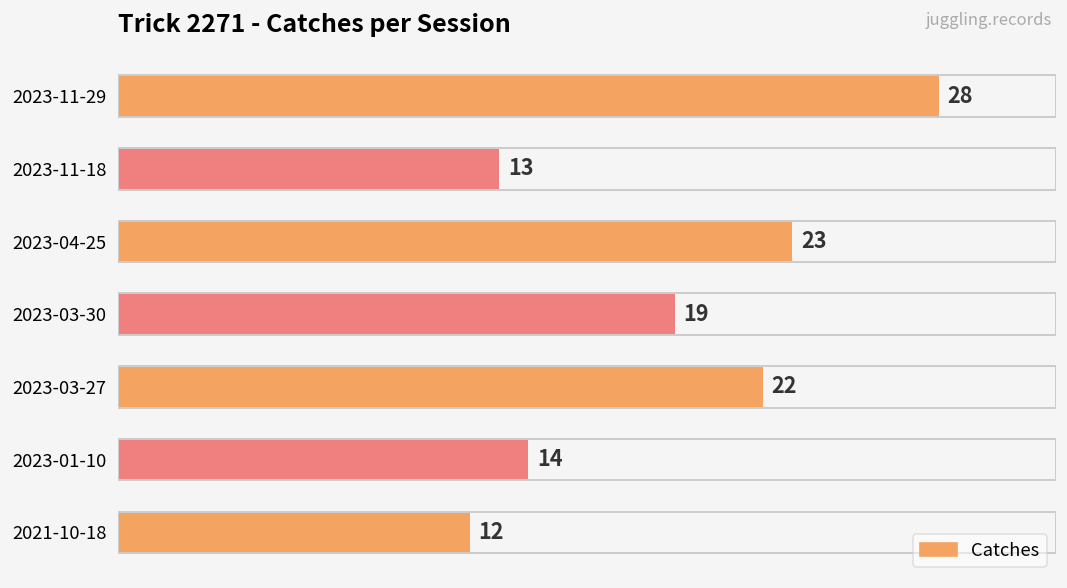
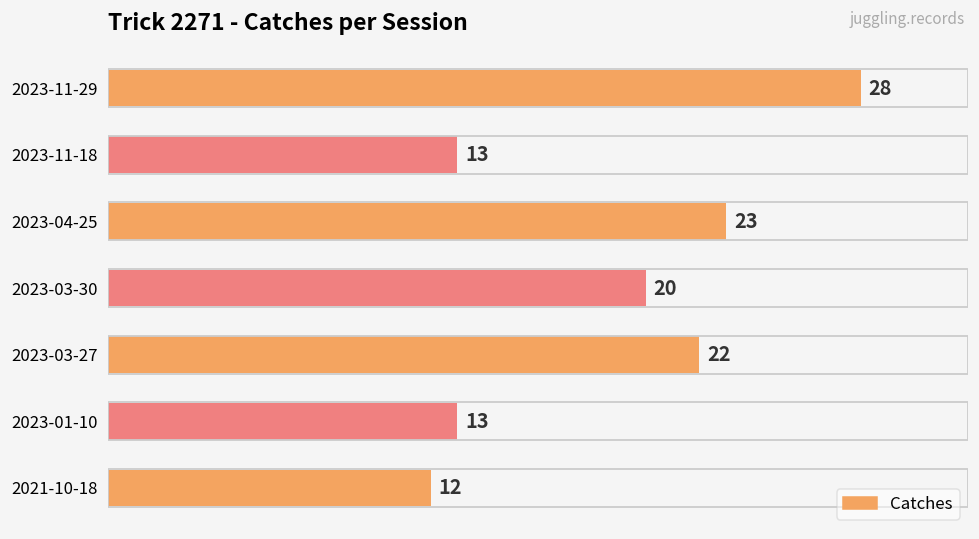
2023-03-30: 19 -> 20
2023-01-10: 14 -> 13
